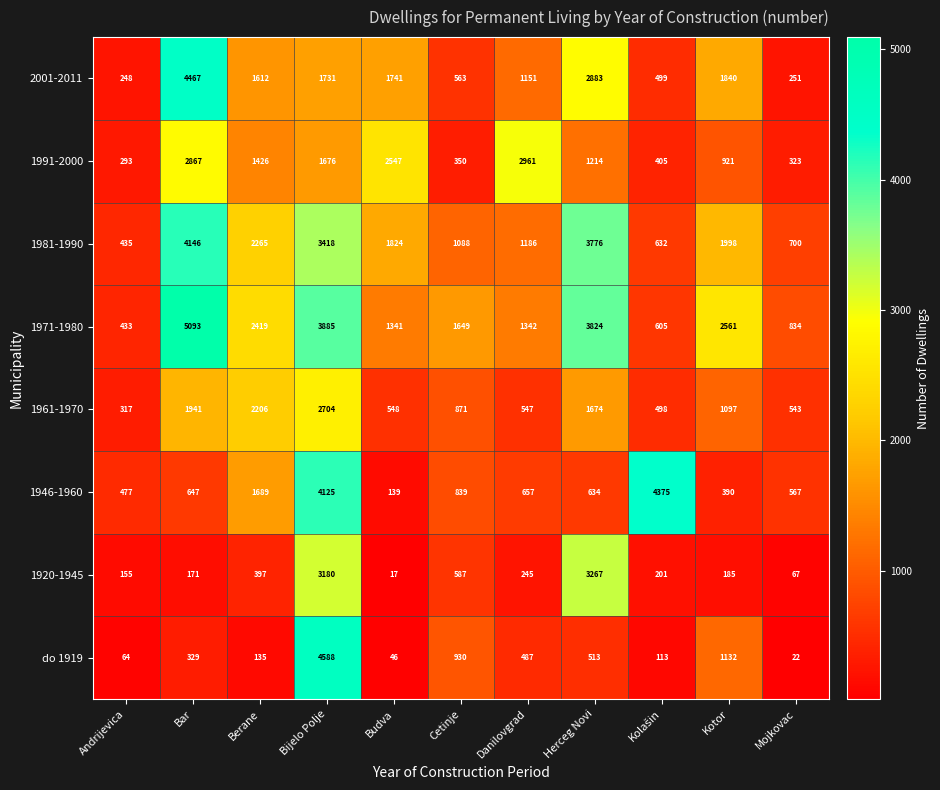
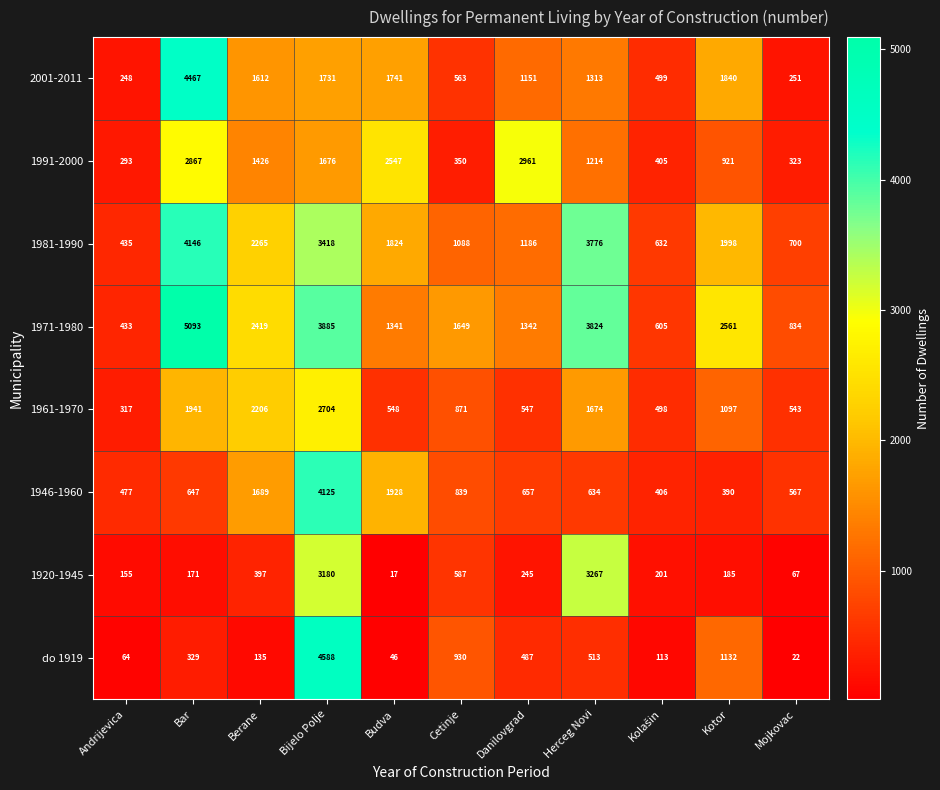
2001-2011, Herceg Novi: 2883 -> 1313
1946-1960, Budva: 139 -> 1928
1946-1960, Kolašin: 4375 -> 406
